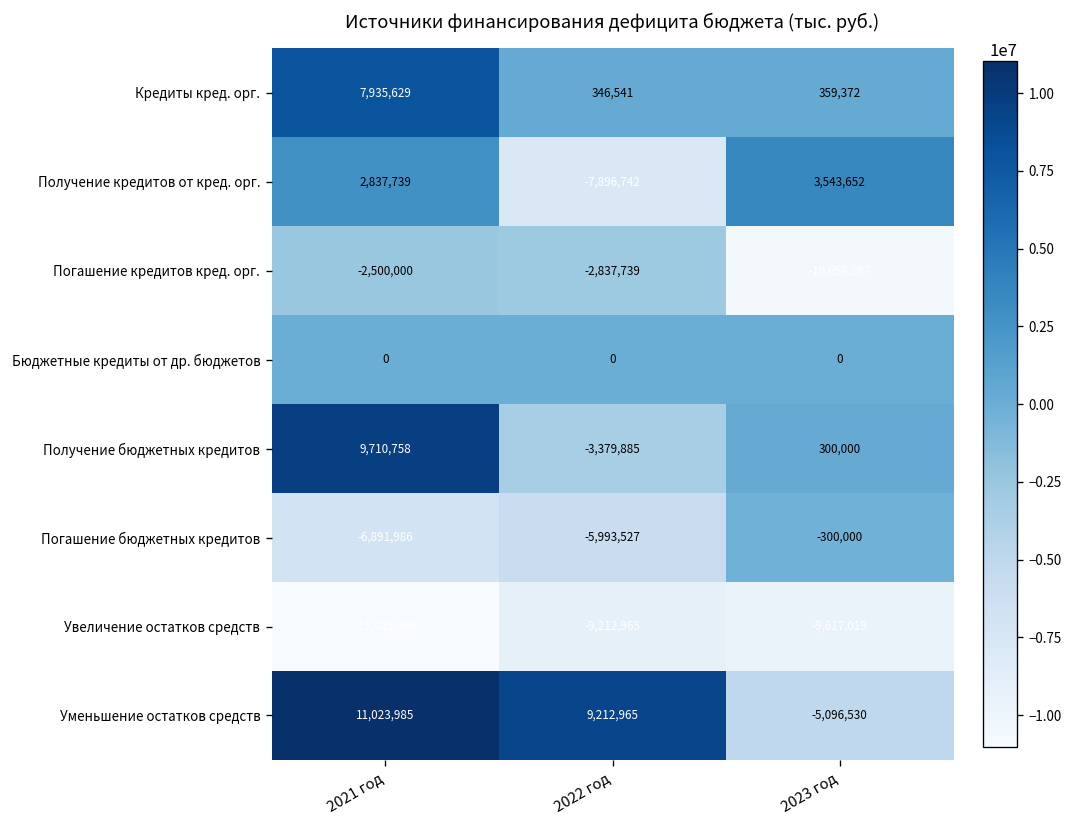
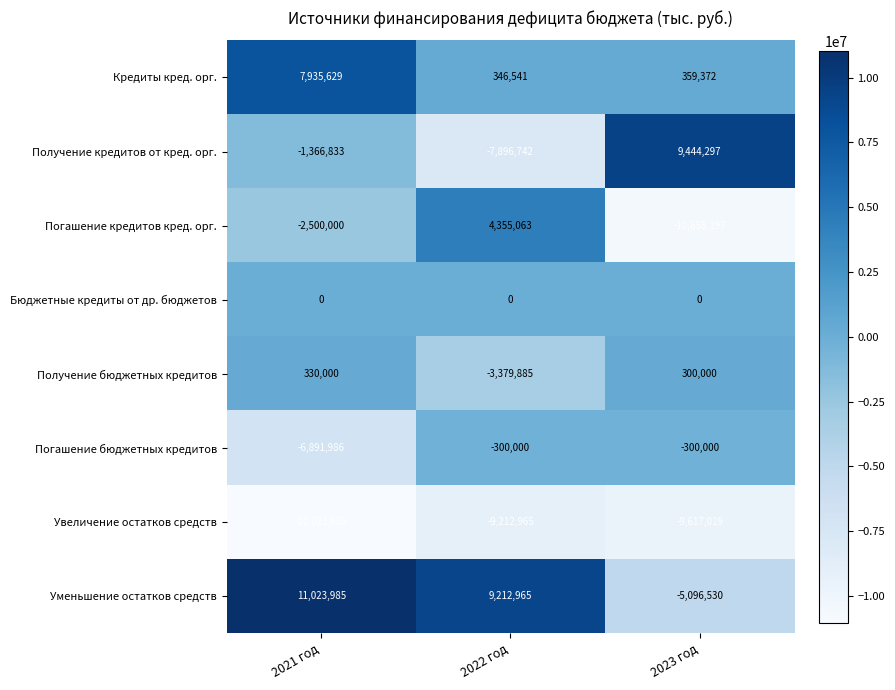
Получение кредитов от кред. орг., 2021 год: 2,837,739 -> -1,366,833
Получение кредитов от кред. орг., 2023 год: 3,543,652 -> 9,444,297
Погашение кредитов кред. орг., 2022 год: -2,837,739 -> 4,355,063
Получение бюджетных кредитов, 2021 год: 9,710,758 -> 330,000
Погашение бюджетных кредитов, 2022 год: -5,993,527 -> -300,000
